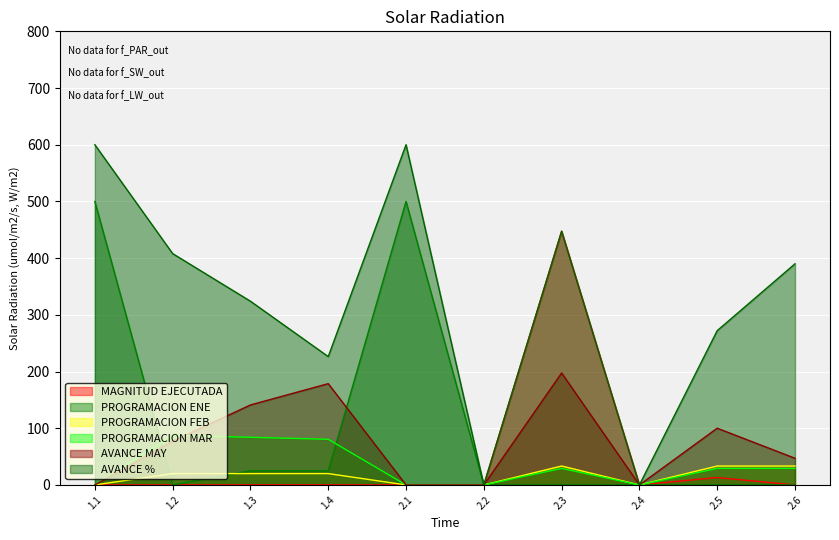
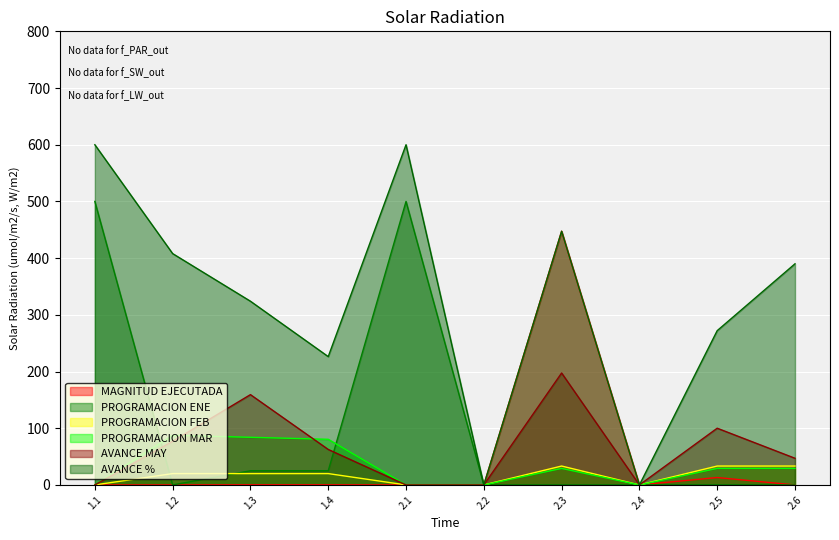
AVANCE MAY, 1.3: 140 -> 160
AVANCE MAY, 1.4: 180 -> 60
